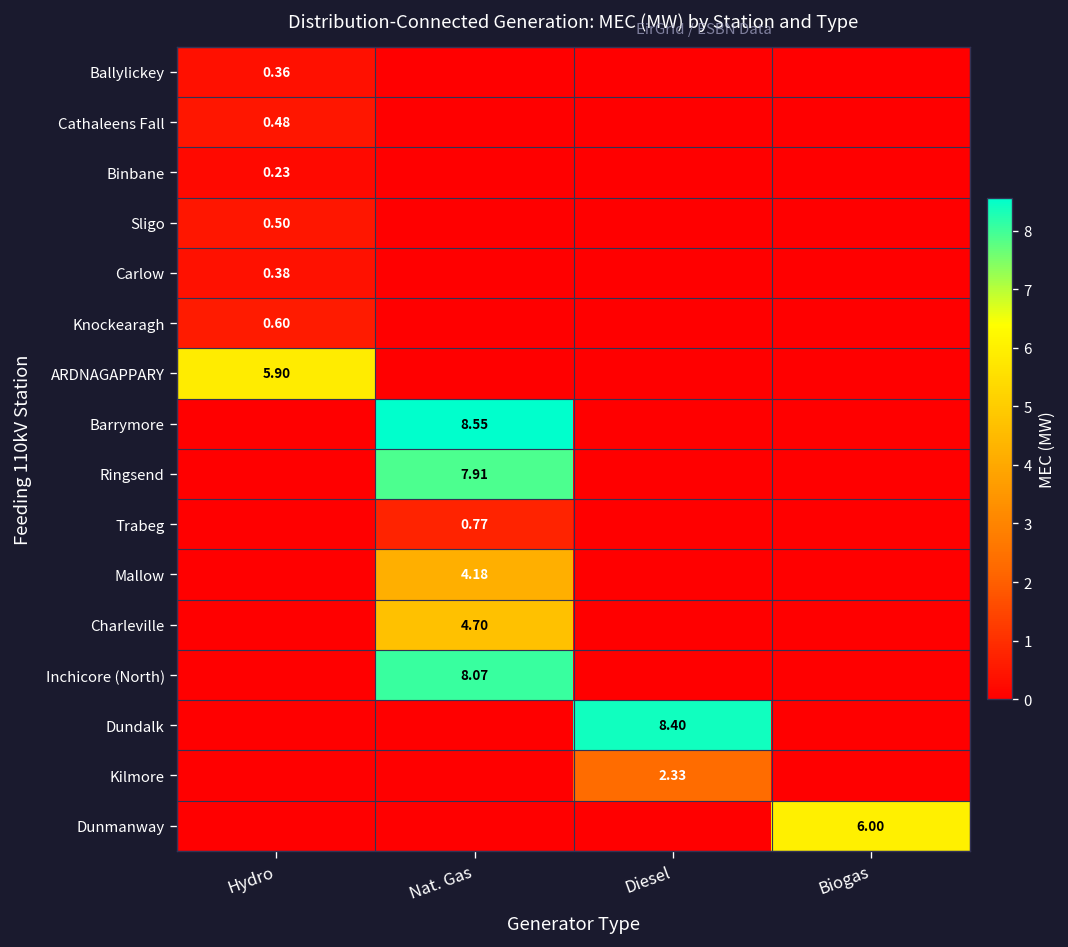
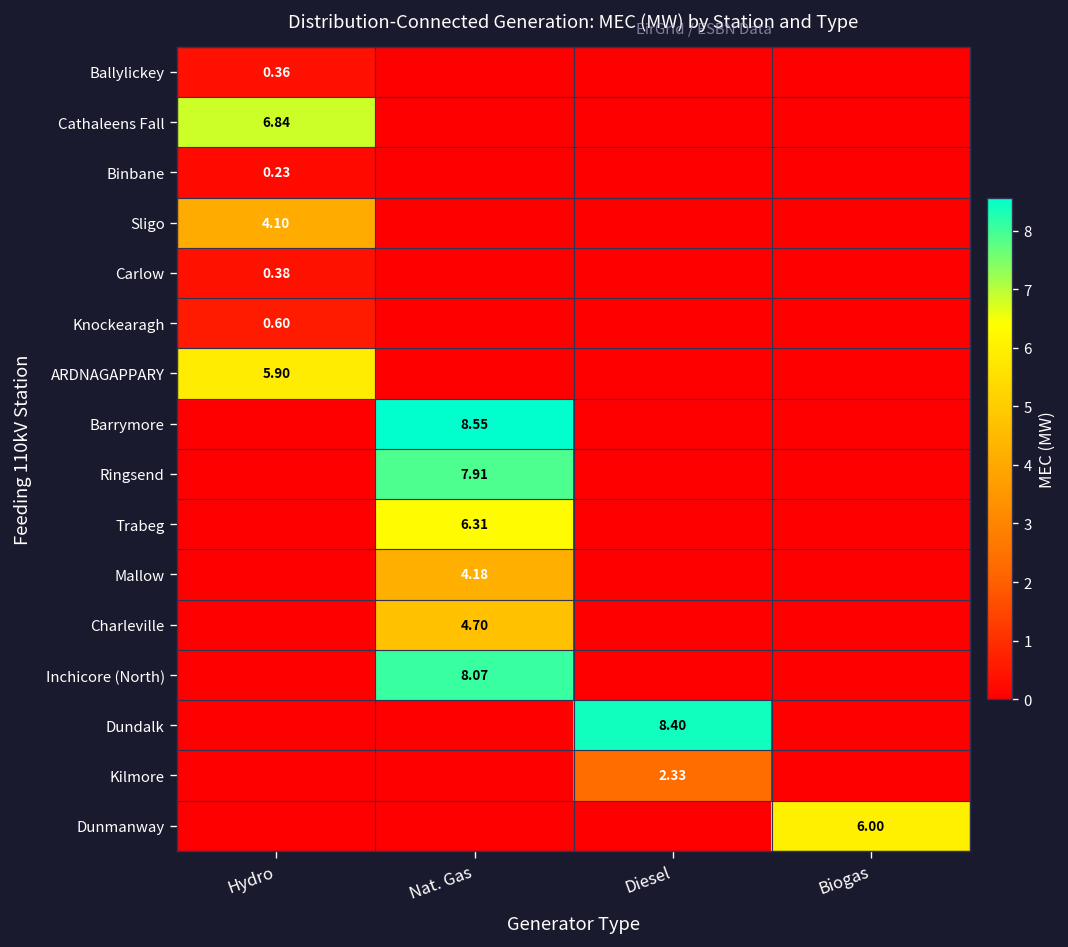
Cathaleens Fall, Hydro: 0.48 -> 6.84
Sligo, Hydro: 0.50 -> 4.10
Trabeg, Nat. Gas: 0.77 -> 6.31
